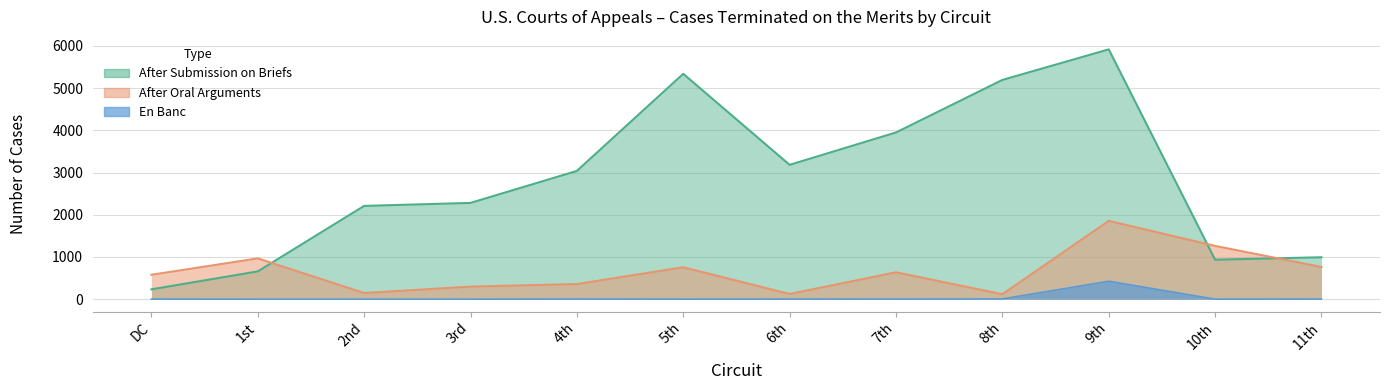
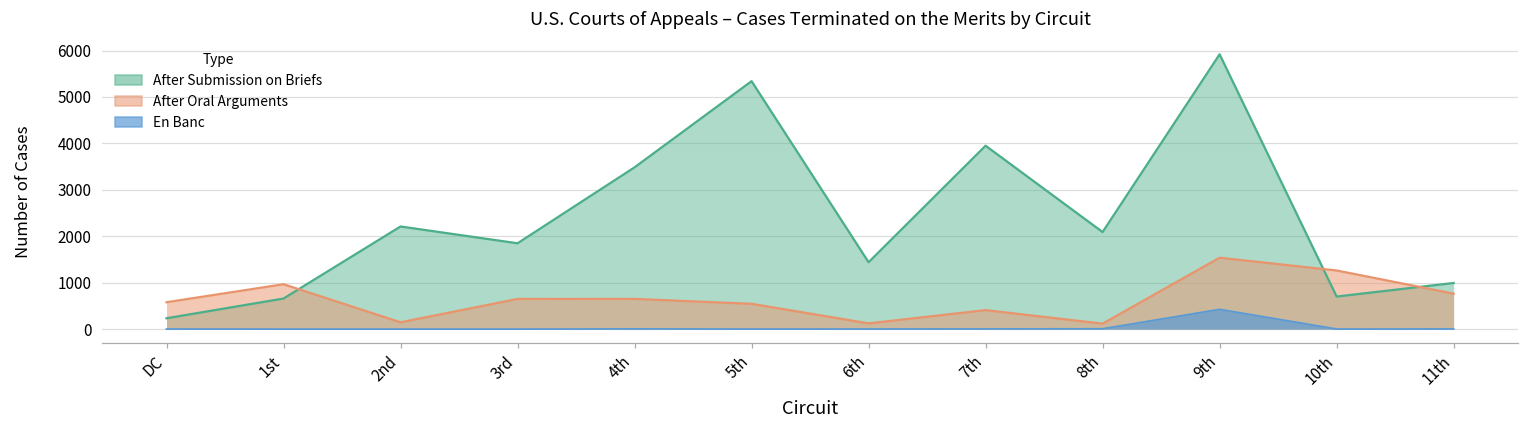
After Submission on Briefs, 3rd: 2300 -> 1800
After Oral Arguments, 3rd: 300 -> 600
After Submission on Briefs, 4th: 3000 -> 3500
After Oral Arguments, 4th: 400 -> 700
After Oral Arguments, 5th: 800 -> 500
After Submission on Briefs, 6th: 3200 -> 1400
After Oral Arguments, 7th: 600 -> 400
After Submission on Briefs, 8th: 5200 -> 2100
After Oral Arguments, 9th: 1900 -> 1500
After Submission on Briefs, 10th: 900 -> 700
